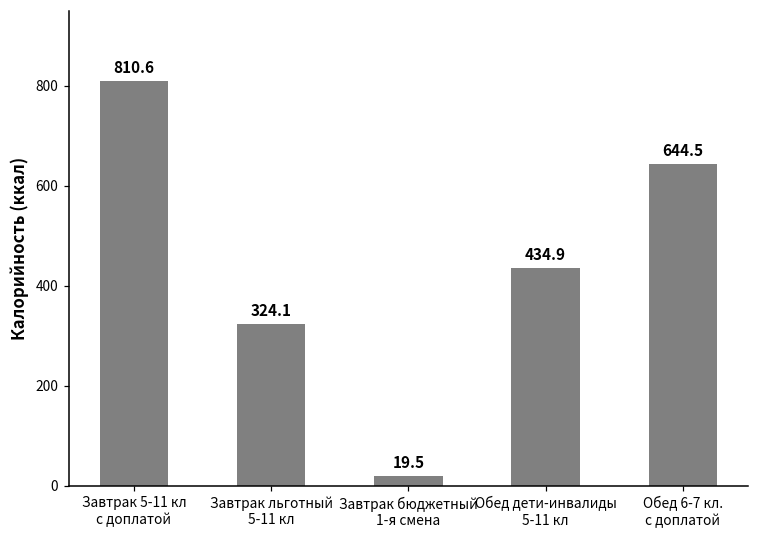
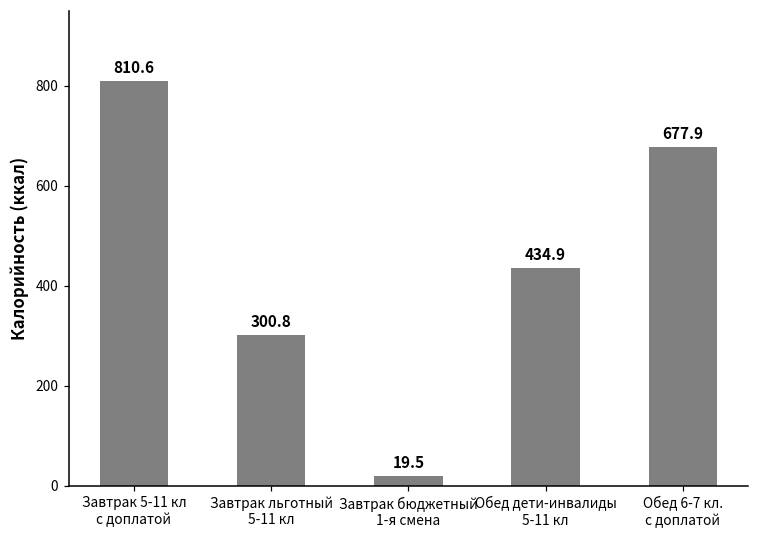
Завтрак льготный 5-11 кл: 324.1 -> 300.8
Обед 6-7 кл. с доплатой: 644.5 -> 677.9
